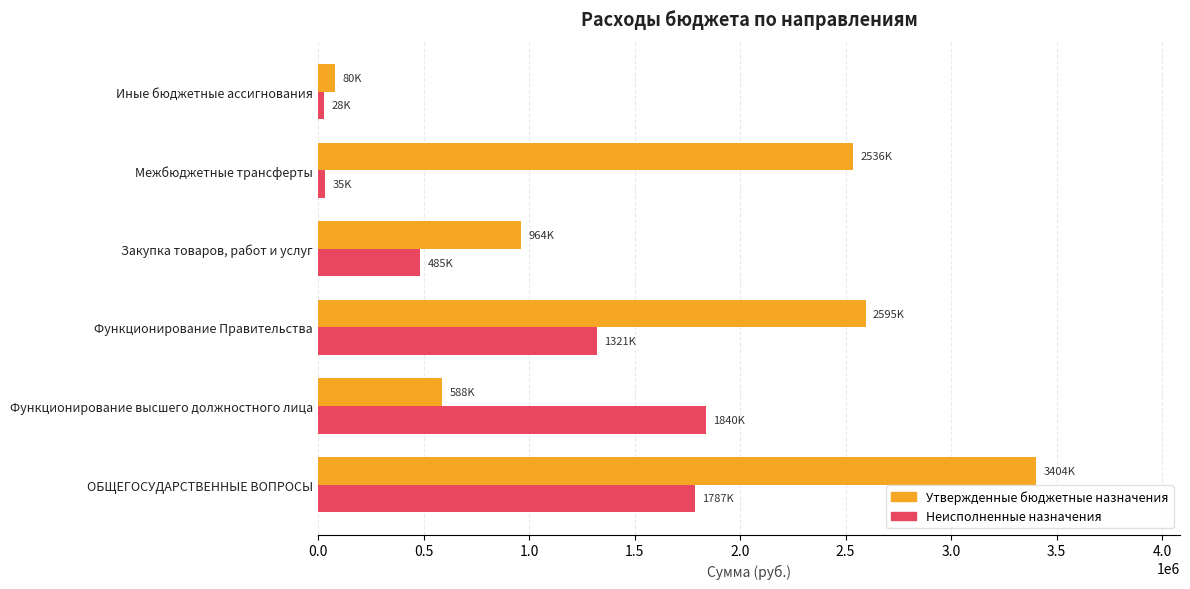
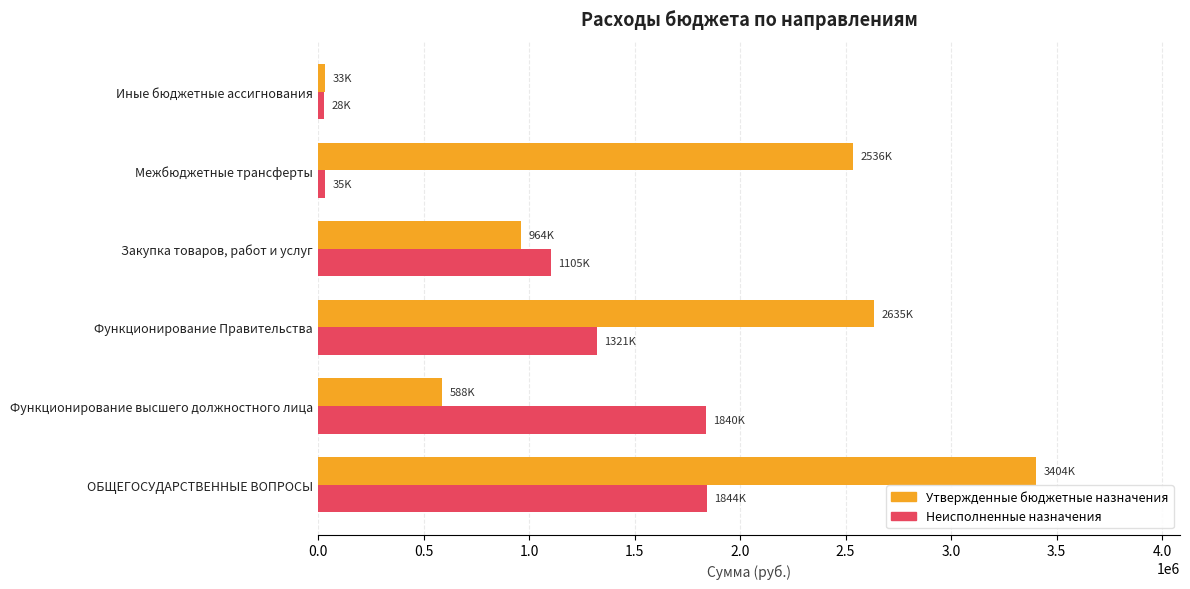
Утвержденные бюджетные назначения, Иные бюджетные ассигнования: 80K -> 33K
Неисполненные назначения, Закупка товаров, работ и услуг: 485K -> 1105K
Утвержденные бюджетные назначения, Функционирование Правительства: 2595K -> 2635K
Неисполненные назначения, ОБЩЕГОСУДАРСТВЕННЫЕ ВОПРОСЫ: 1787K -> 1844K
